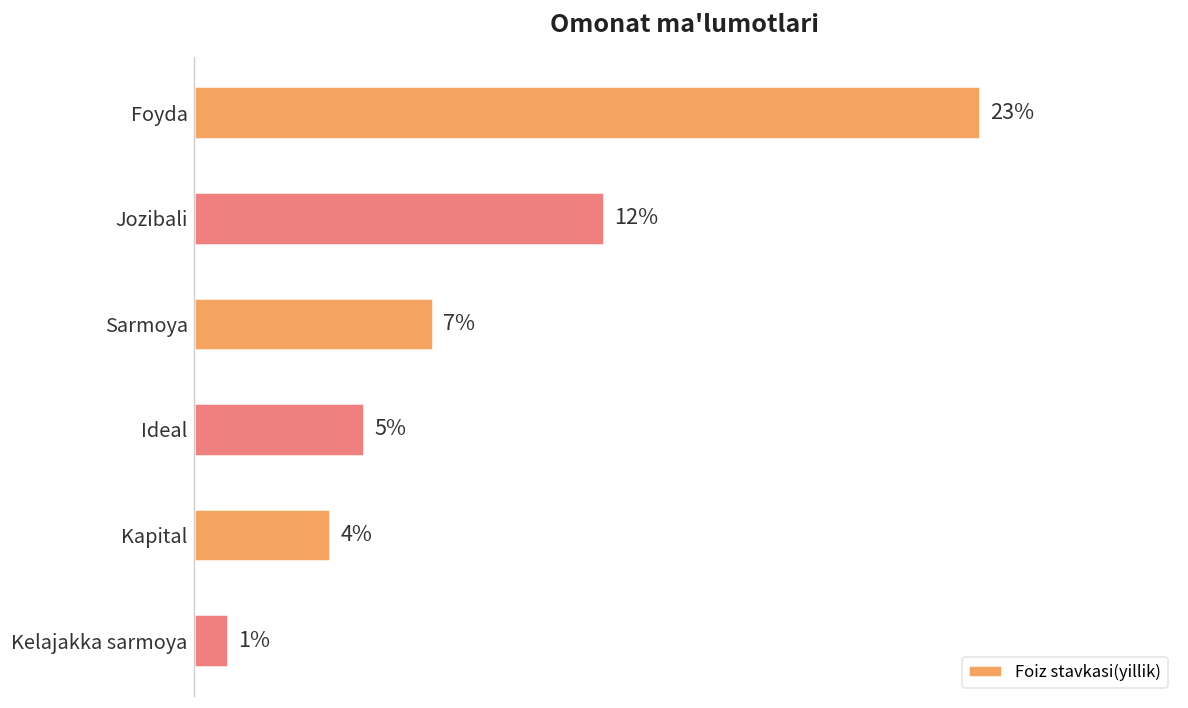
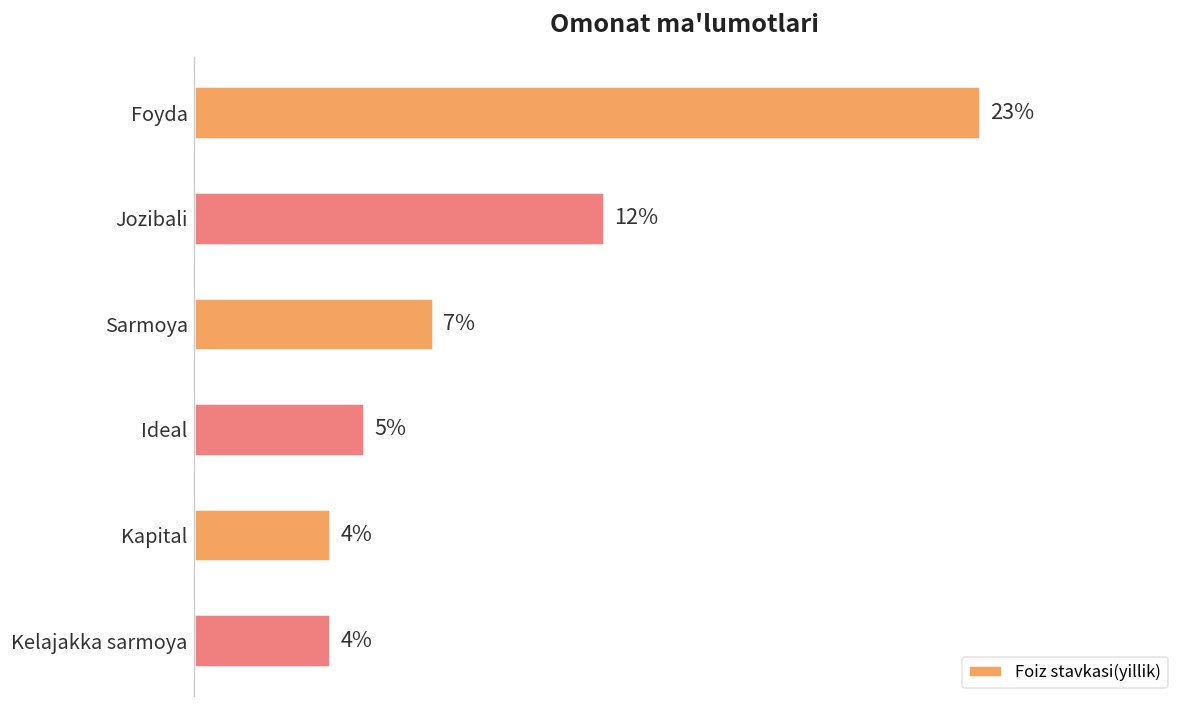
Kelajakka sarmoya: 1% -> 4%
